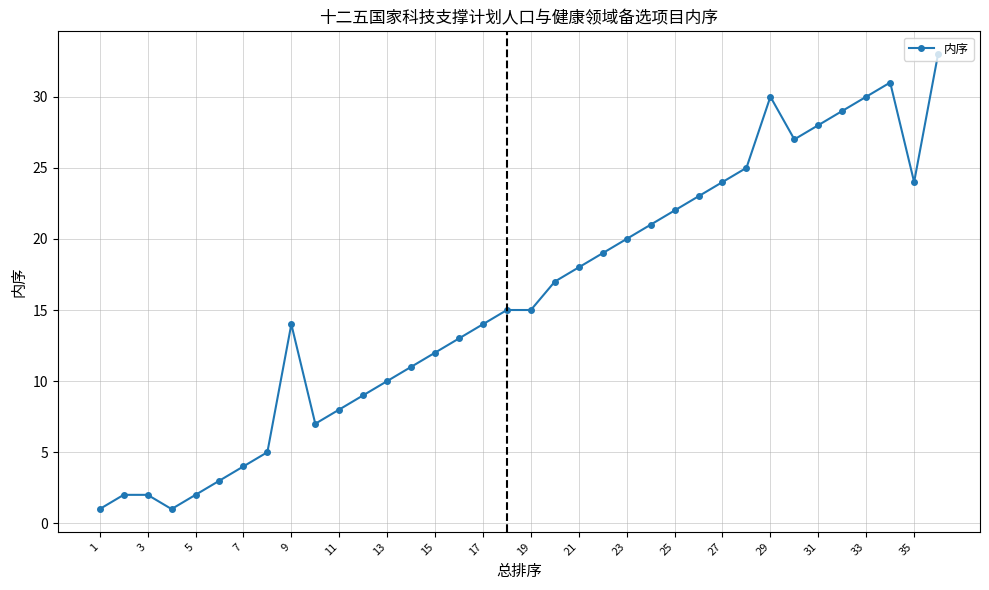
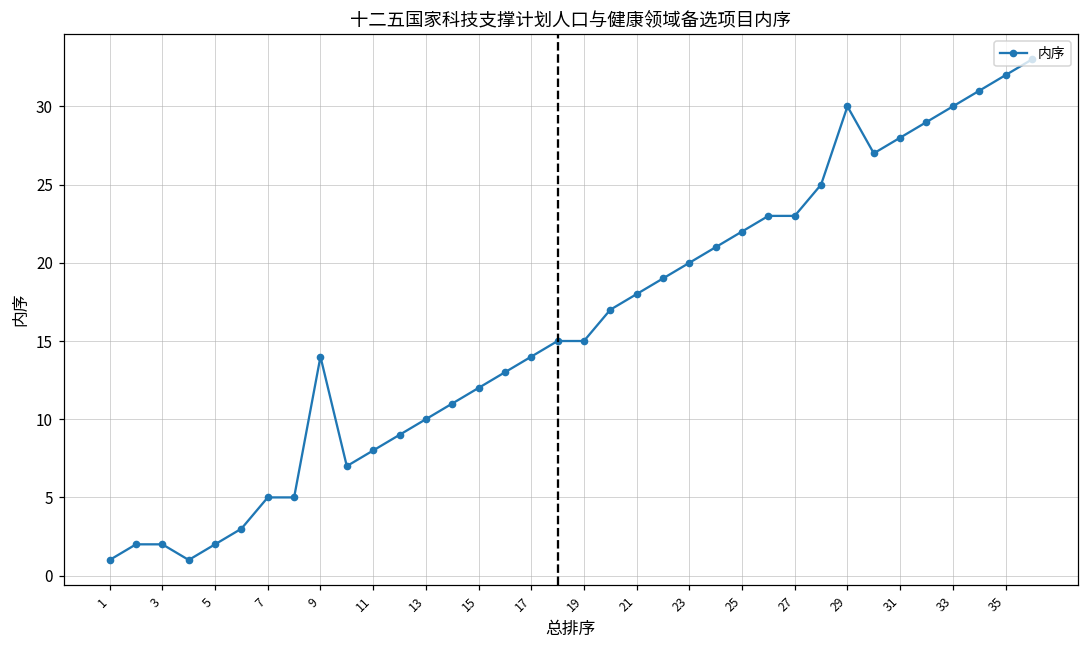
7: 4 -> 5
27: 24 -> 23
35: 24 -> 32
